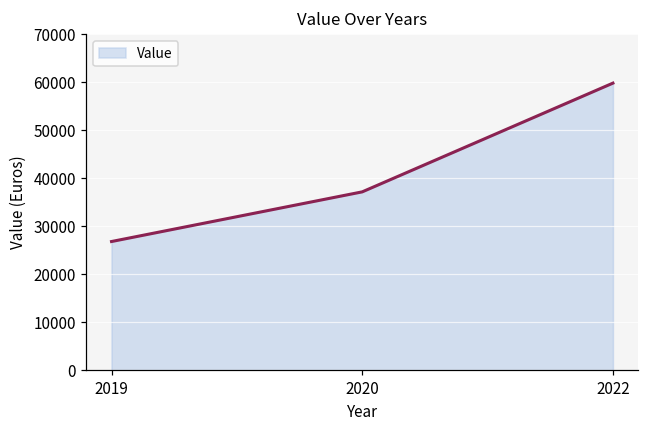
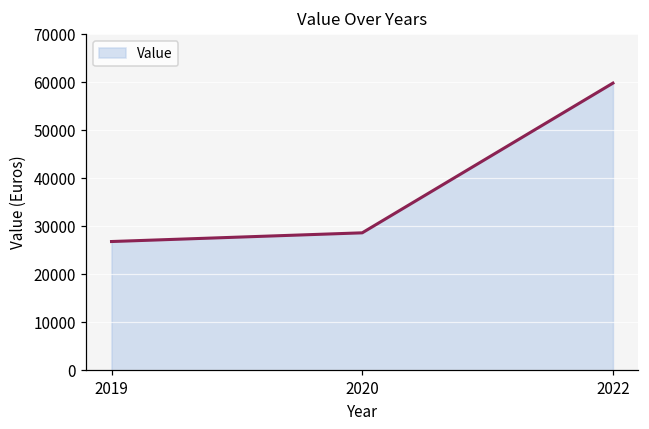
2020: 37000 -> 29000
